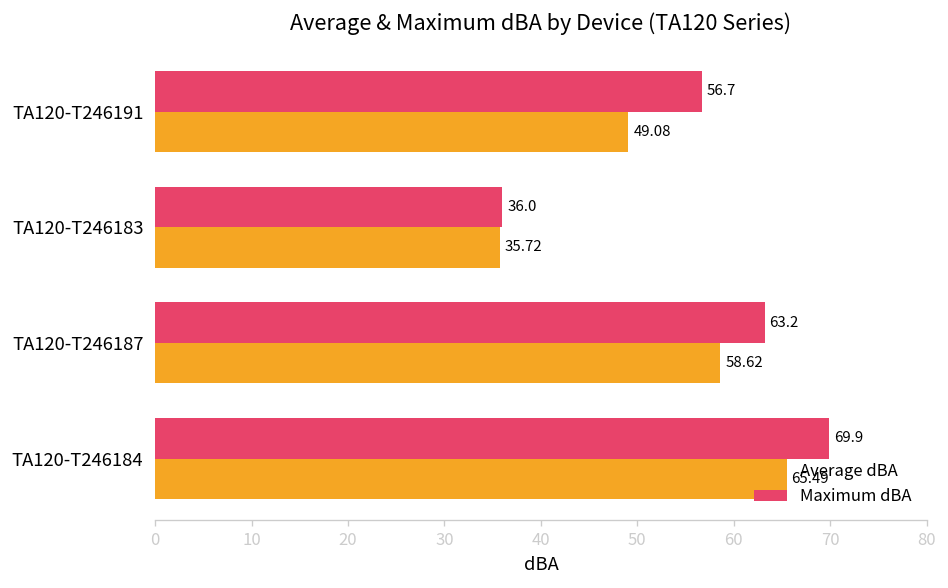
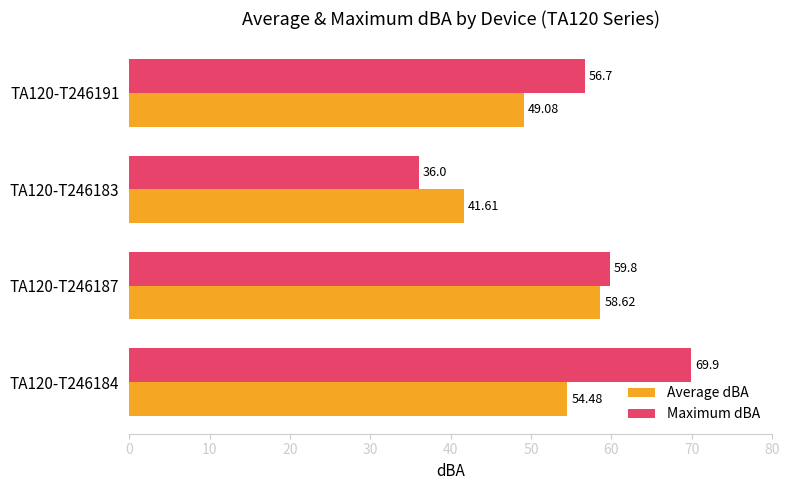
Average dBA, TA120-T246183: 35.72 -> 41.61
Maximum dBA, TA120-T246187: 63.2 -> 59.8
Average dBA, TA120-T246184: 65.49 -> 54.48
